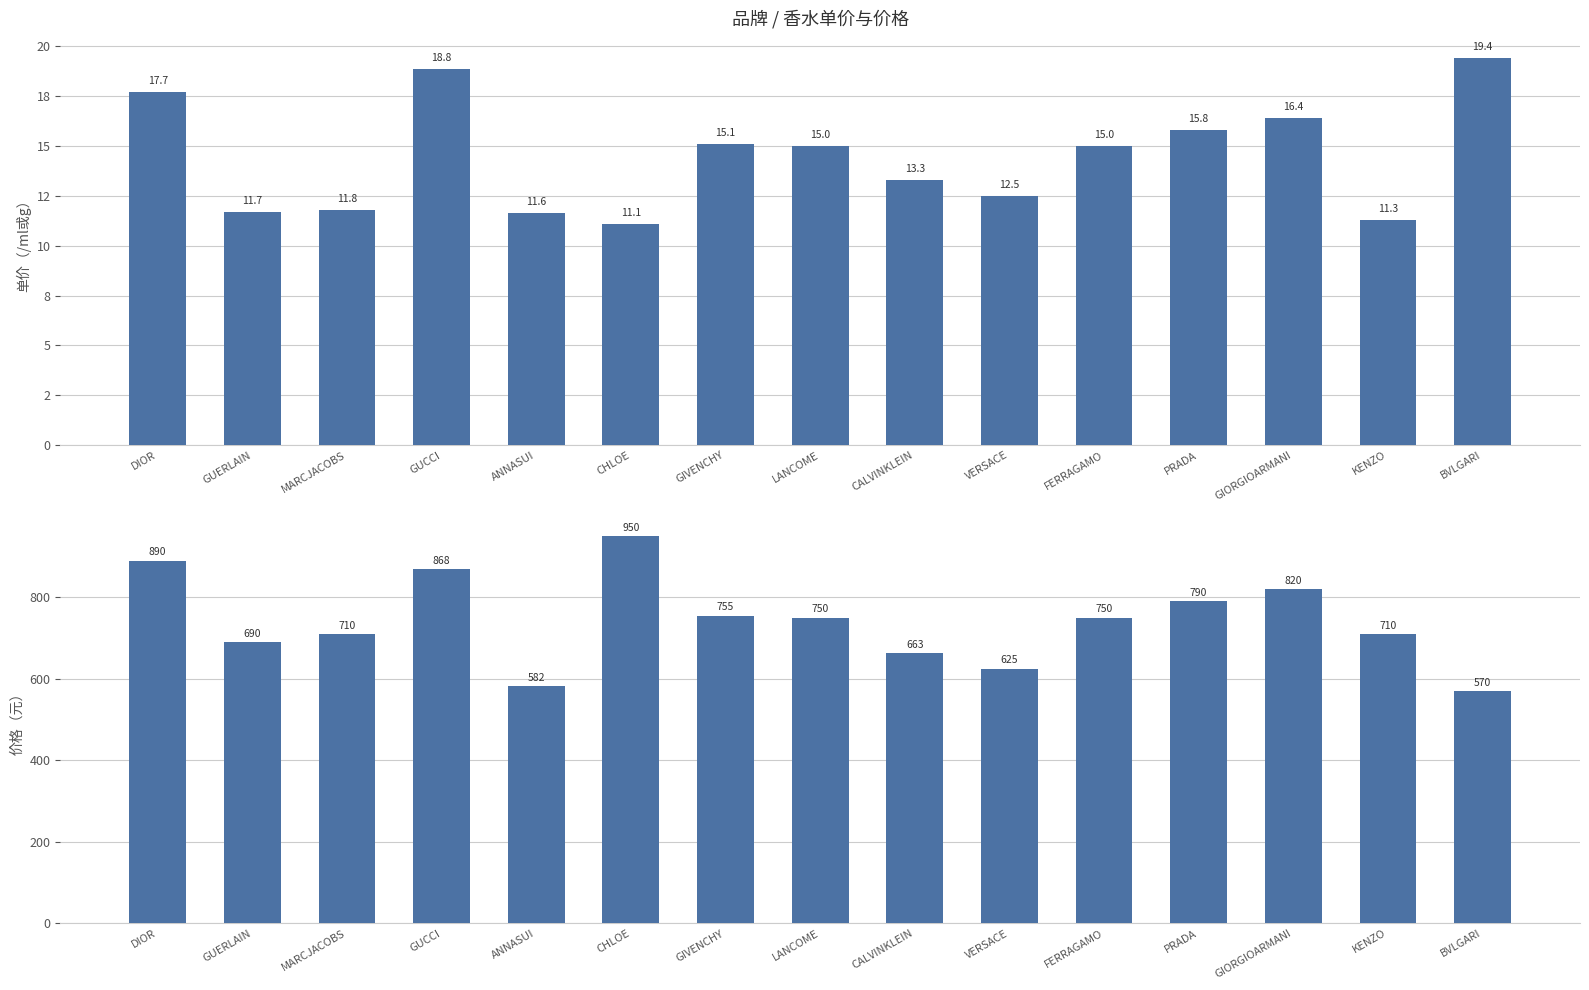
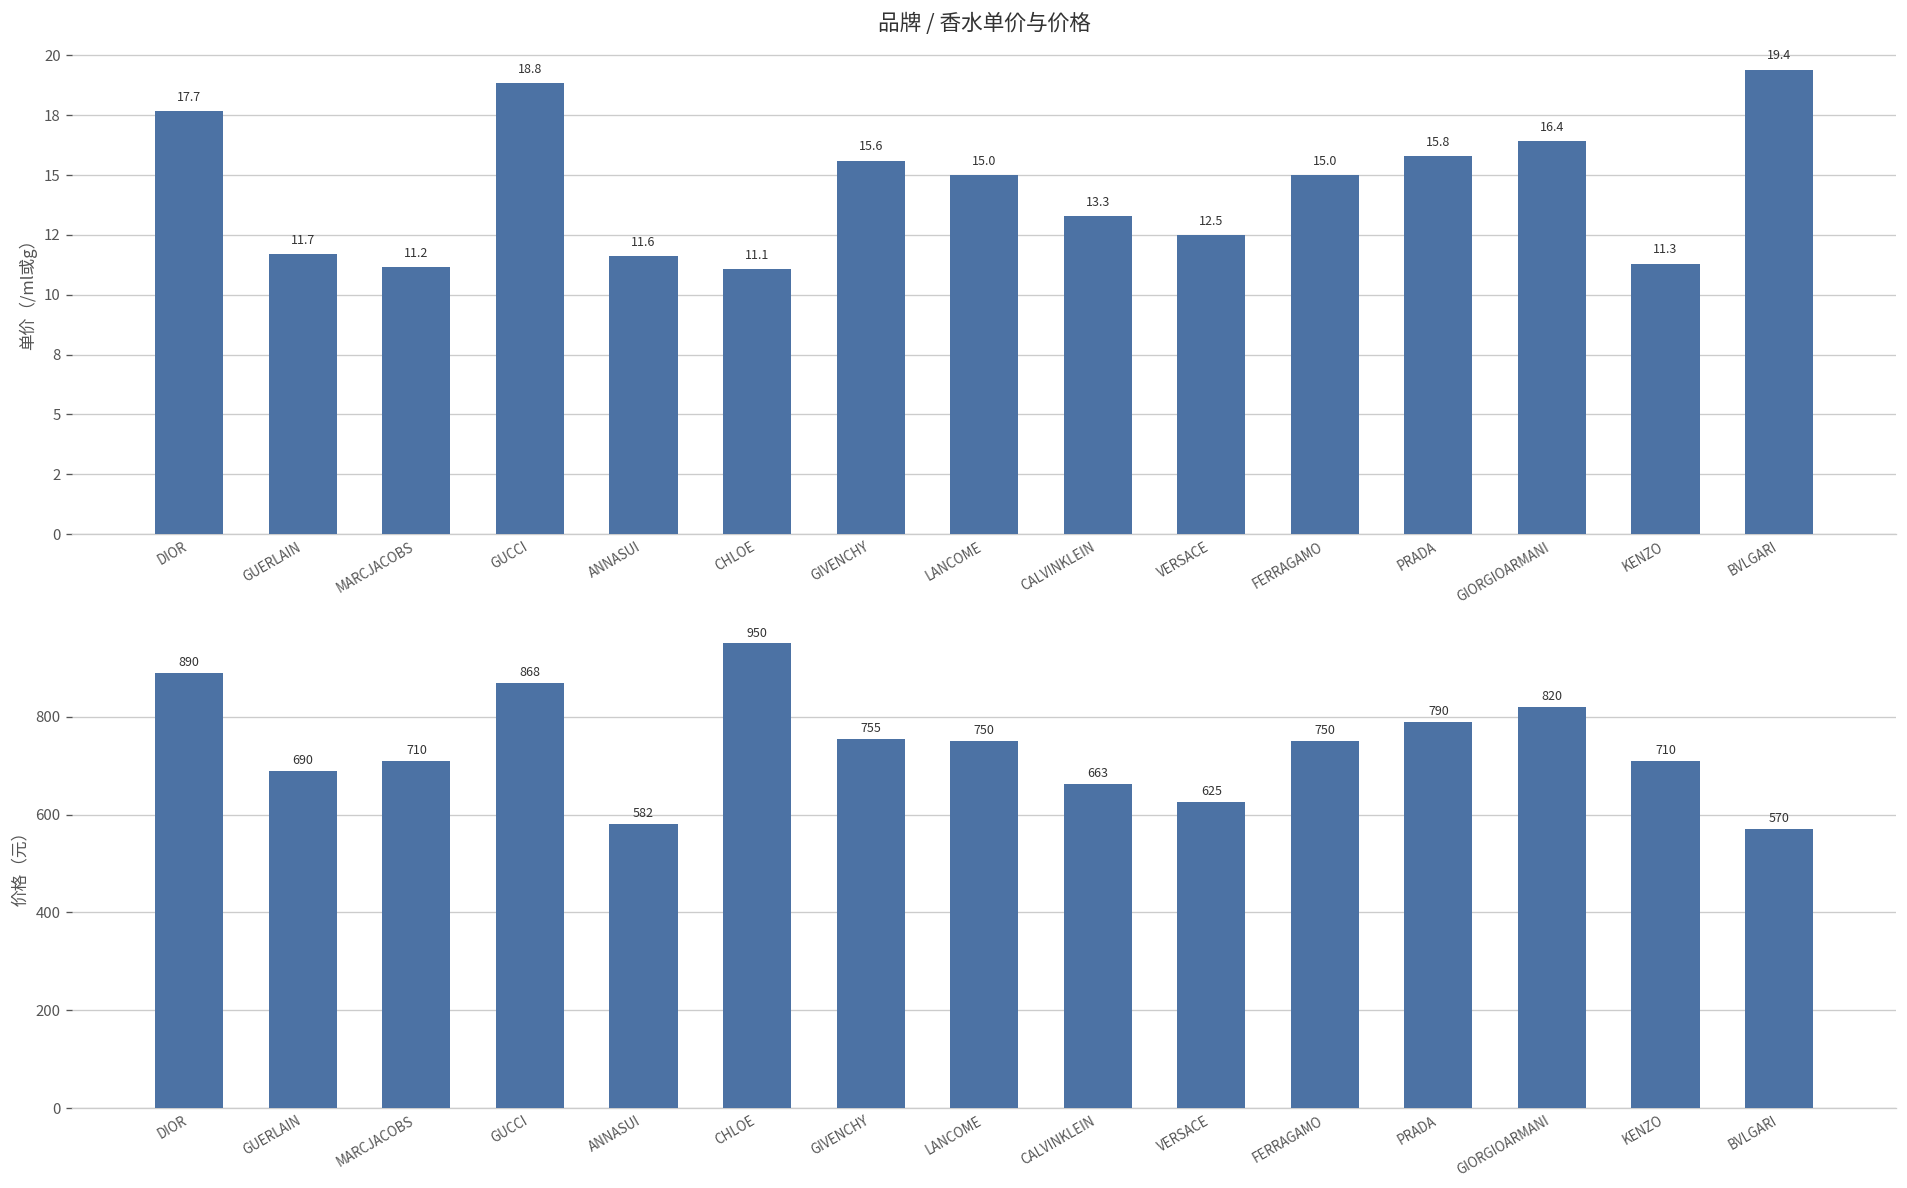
品牌 / 香水单价与价格, MARCJACOBS: 11.8 -> 11.2
品牌 / 香水单价与价格, GIVENCHY: 15.1 -> 15.6
